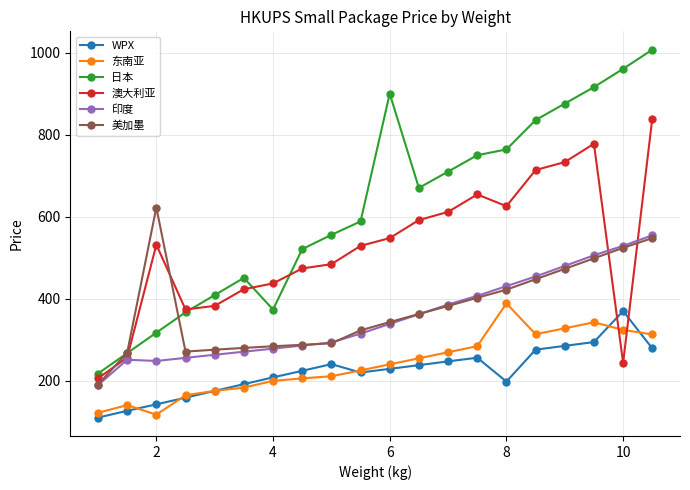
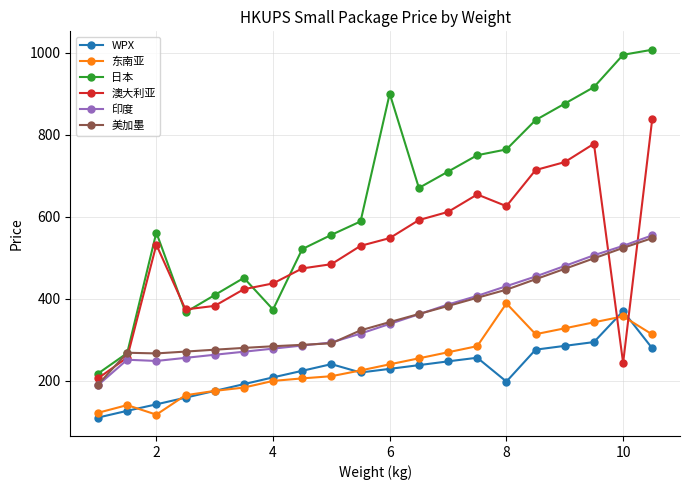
日本, 2: 320 -> 560
美加墨, 2: 620 -> 270
东南亚, 10: 320 -> 360
日本, 10: 960 -> 990
